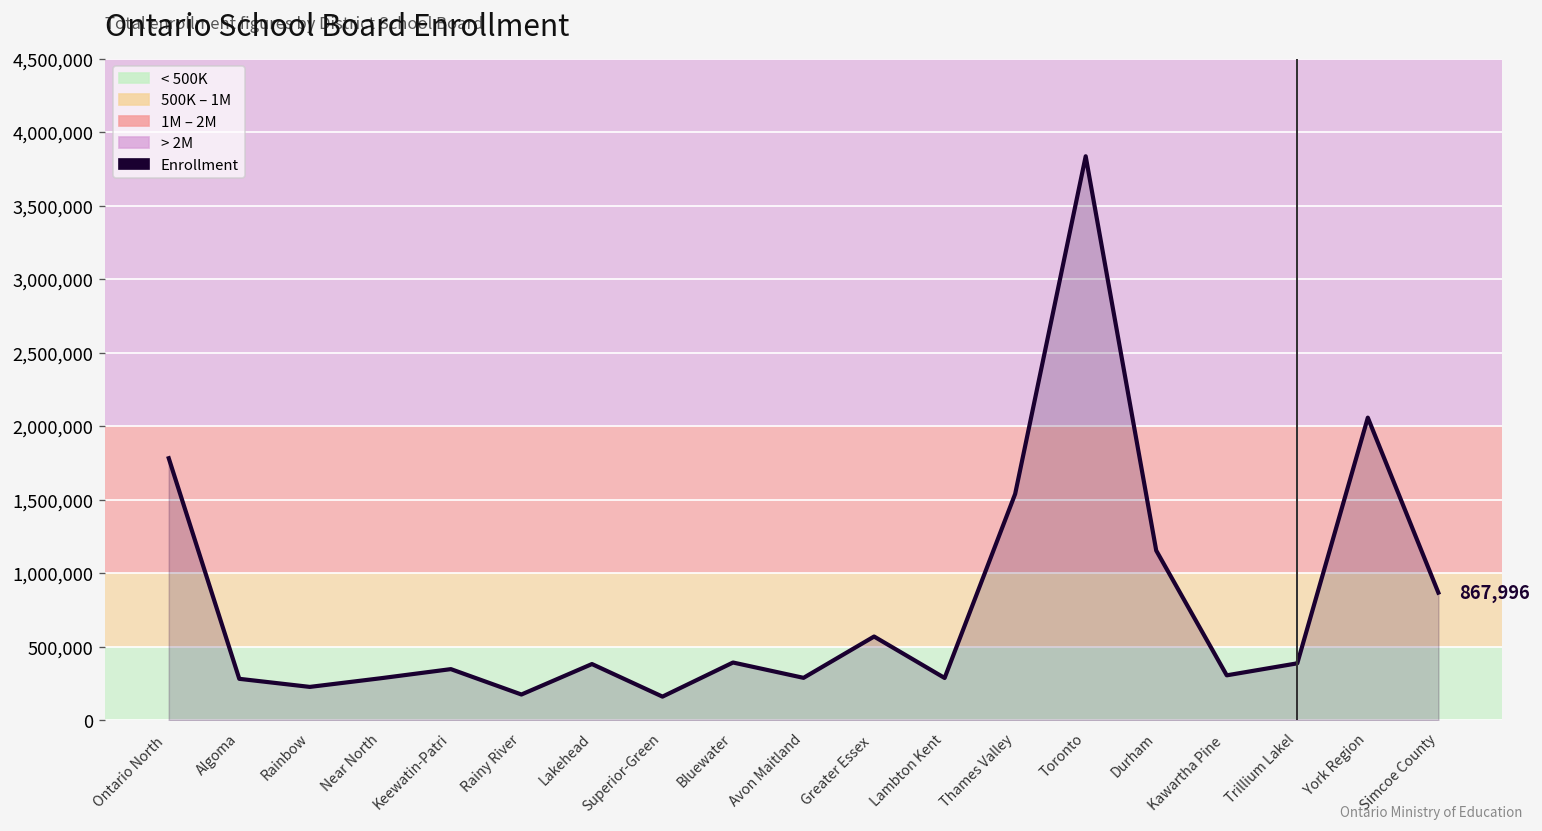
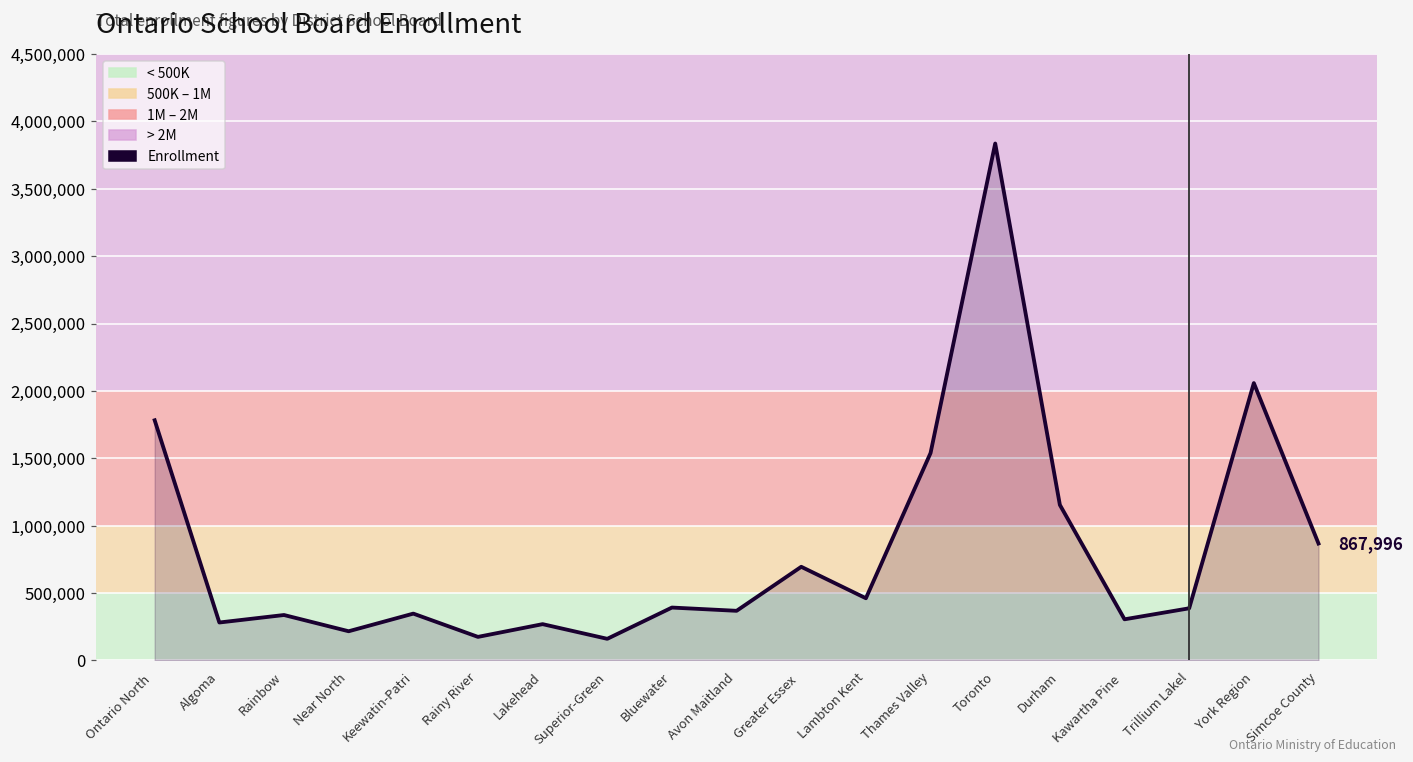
Rainbow: 230,000 -> 340,000
Near North: 290,000 -> 220,000
Lakehead: 380,000 -> 270,000
Avon Maitland: 290,000 -> 370,000
Greater Essex: 570,000 -> 700,000
Lambton Kent: 290,000 -> 460,000
